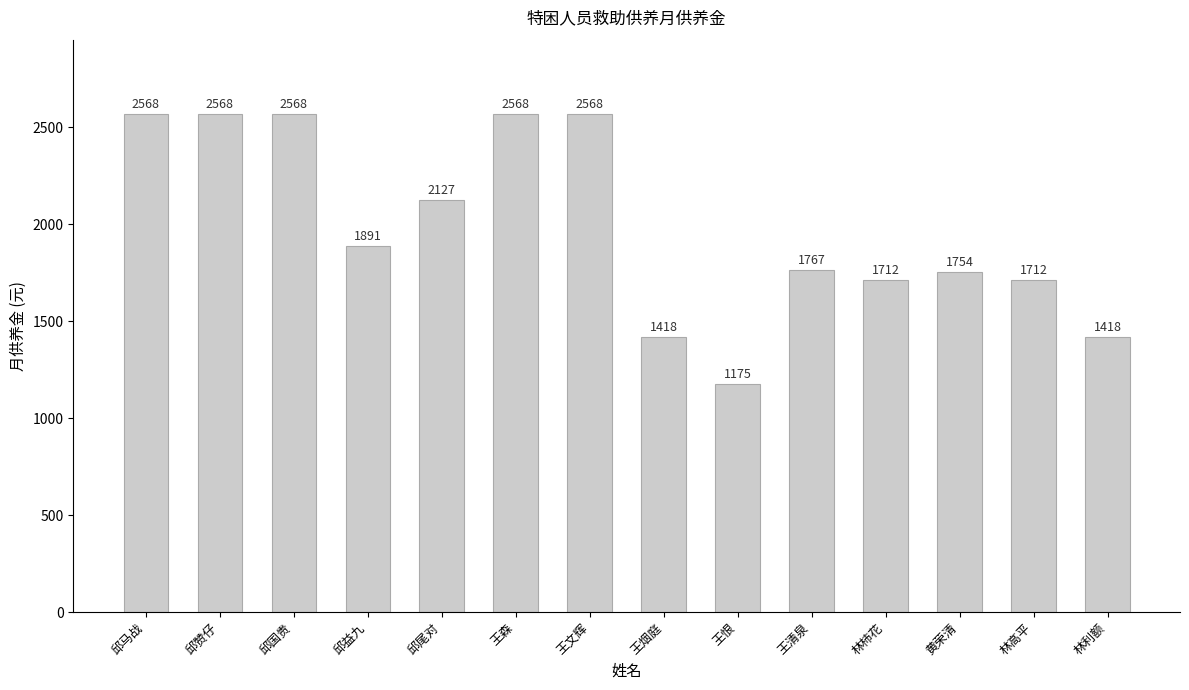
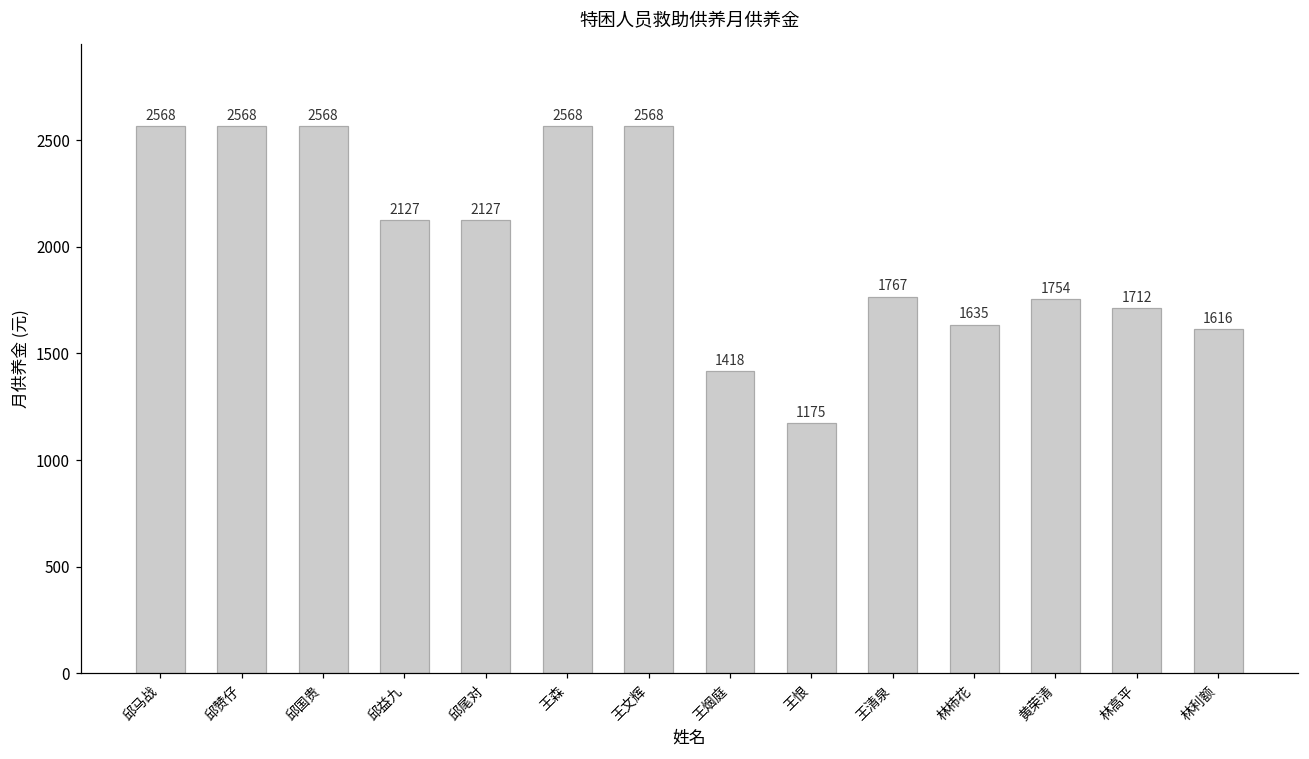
邱益九: 1891 -> 2127
林杮花: 1712 -> 1635
林利额: 1418 -> 1616
